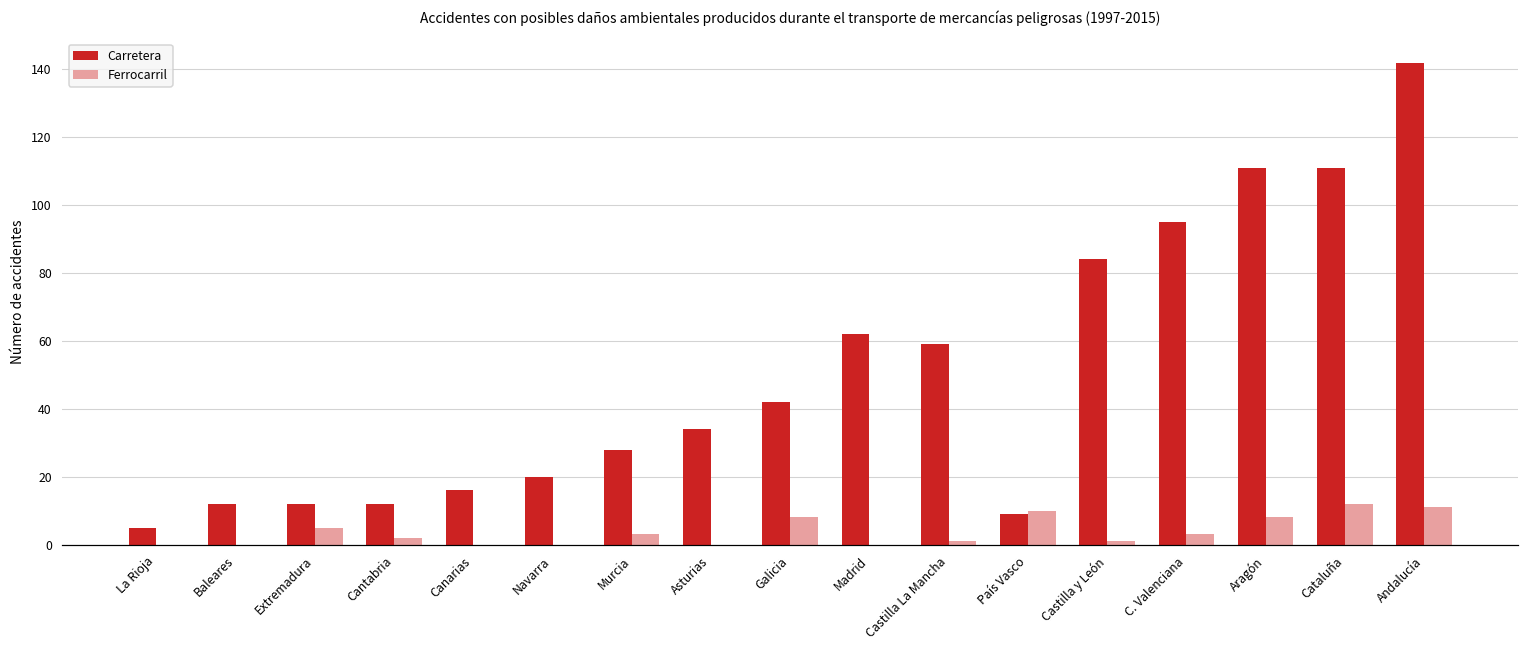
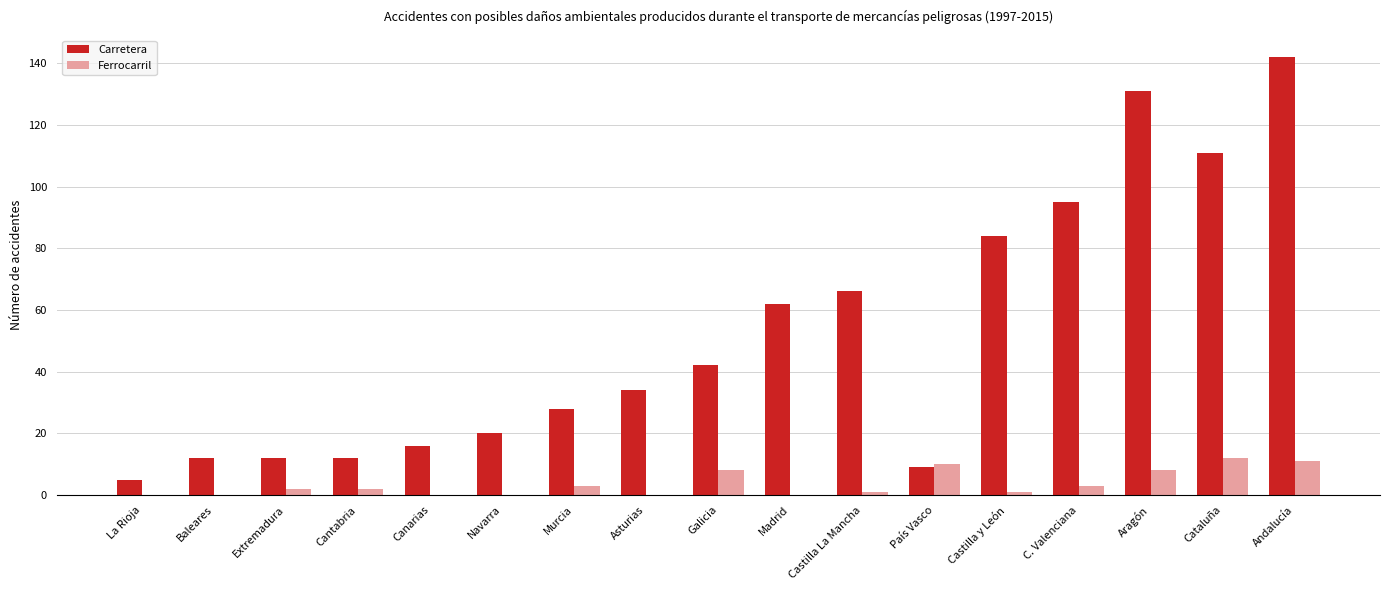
Ferrocarril, Extremadura: 5 -> 2
Carretera, Castilla La Mancha: 59 -> 66
Carretera, Aragón: 111 -> 131
